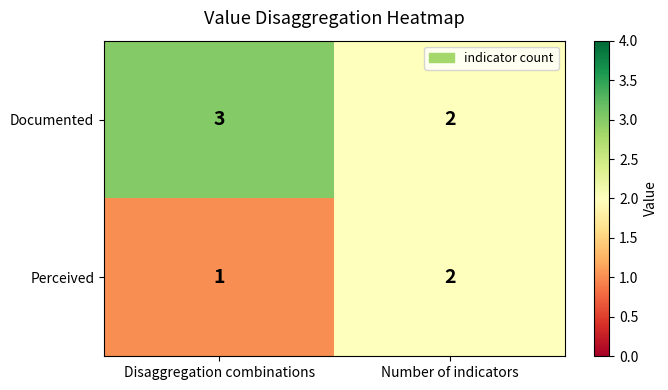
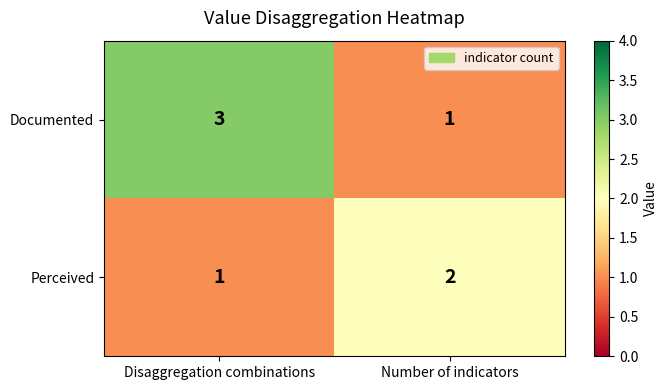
Documented, Number of indicators: 2 -> 1
